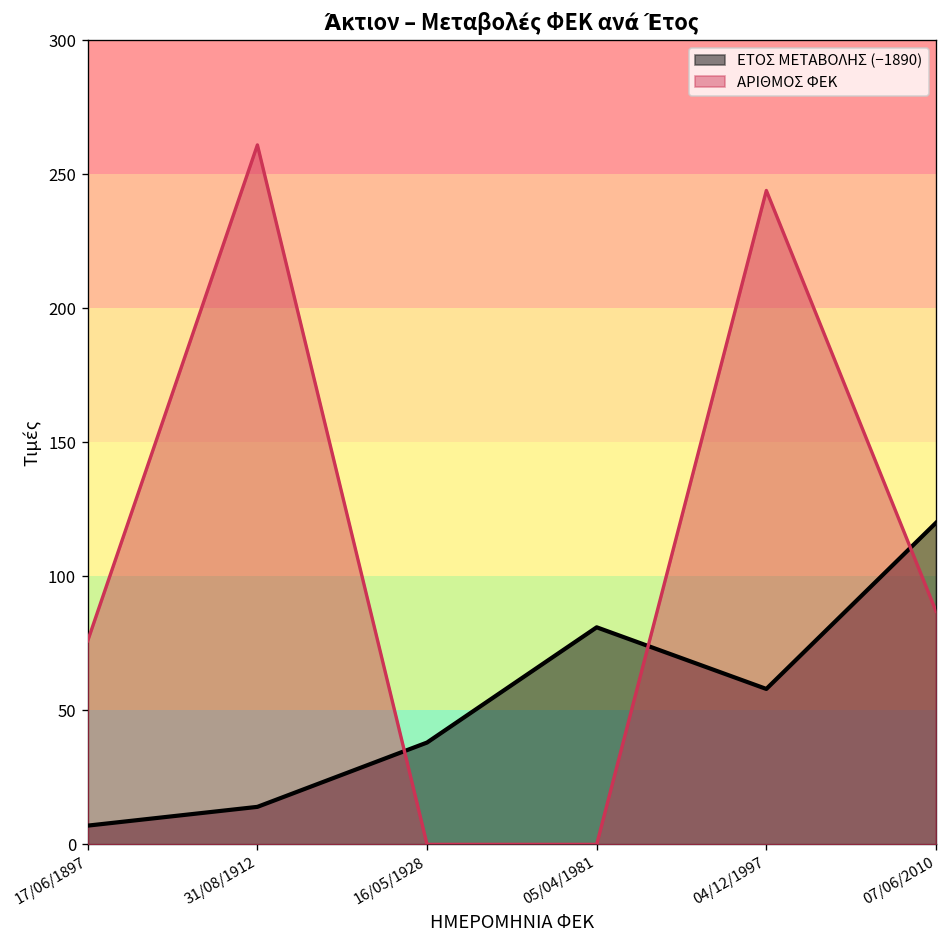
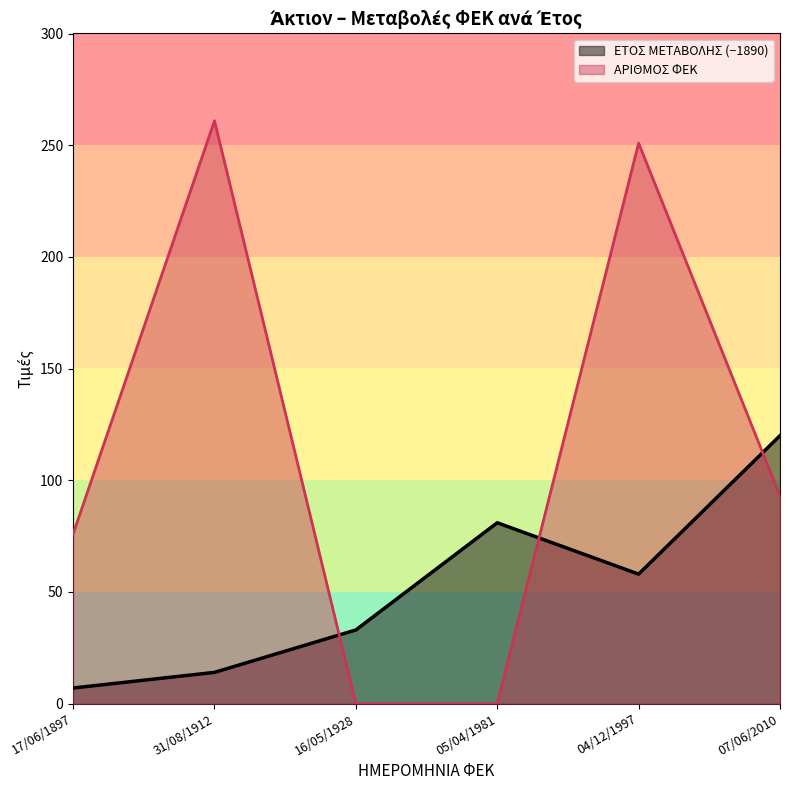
ΕΤΟΣ ΜΕΤΑΒΟΛΗΣ (−1890), 16/05/1928: 38 -> 33
ΑΡΙΘΜΟΣ ΦΕΚ, 04/12/1997: 244 -> 251
ΑΡΙΘΜΟΣ ΦΕΚ, 07/06/2010: 87 -> 93
